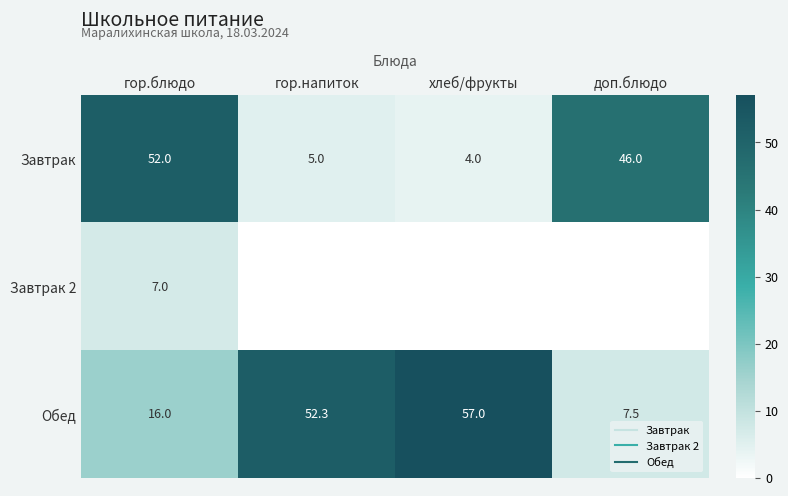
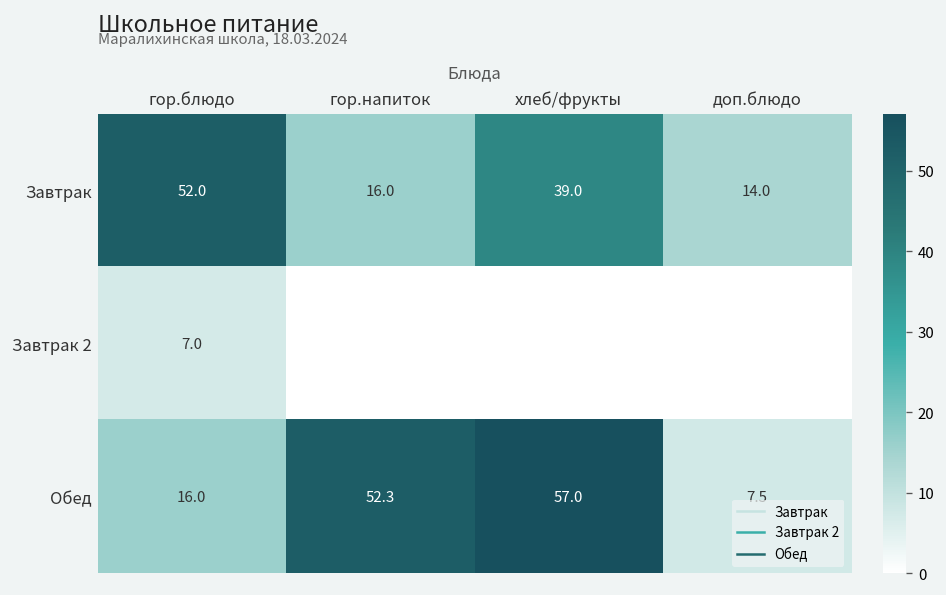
Завтрак, гор.напиток: 5.0 -> 16.0
Завтрак, хлеб/фрукты: 4.0 -> 39.0
Завтрак, доп.блюдо: 46.0 -> 14.0
